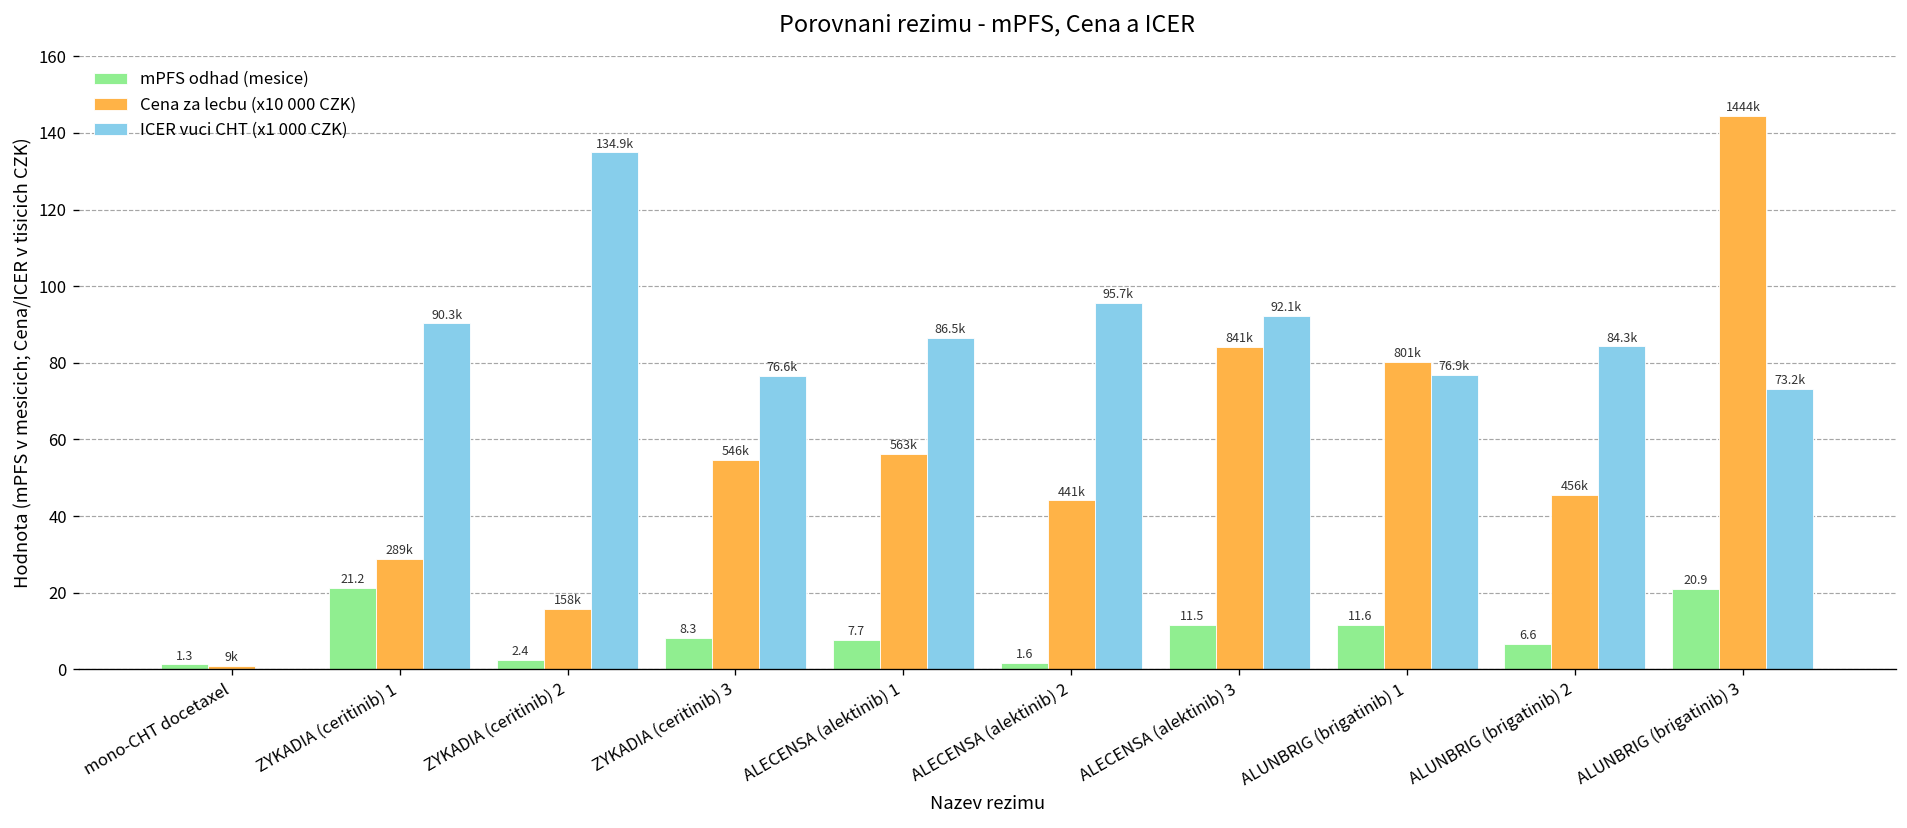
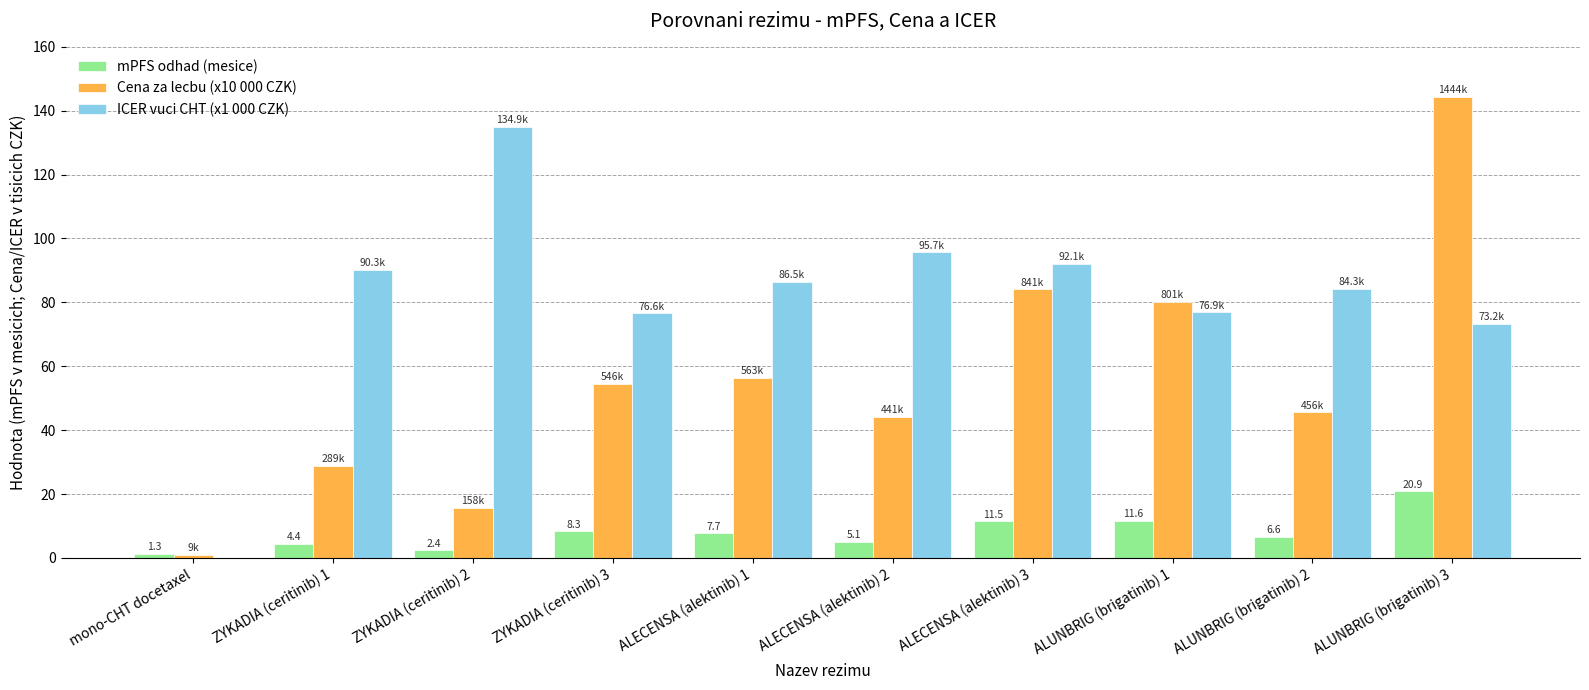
mPFS odhad (mesice), ZYKADIA (ceritinib) 1: 21.2 -> 4.4
mPFS odhad (mesice), ALECENSA (alektinib) 2: 1.6 -> 5.1
